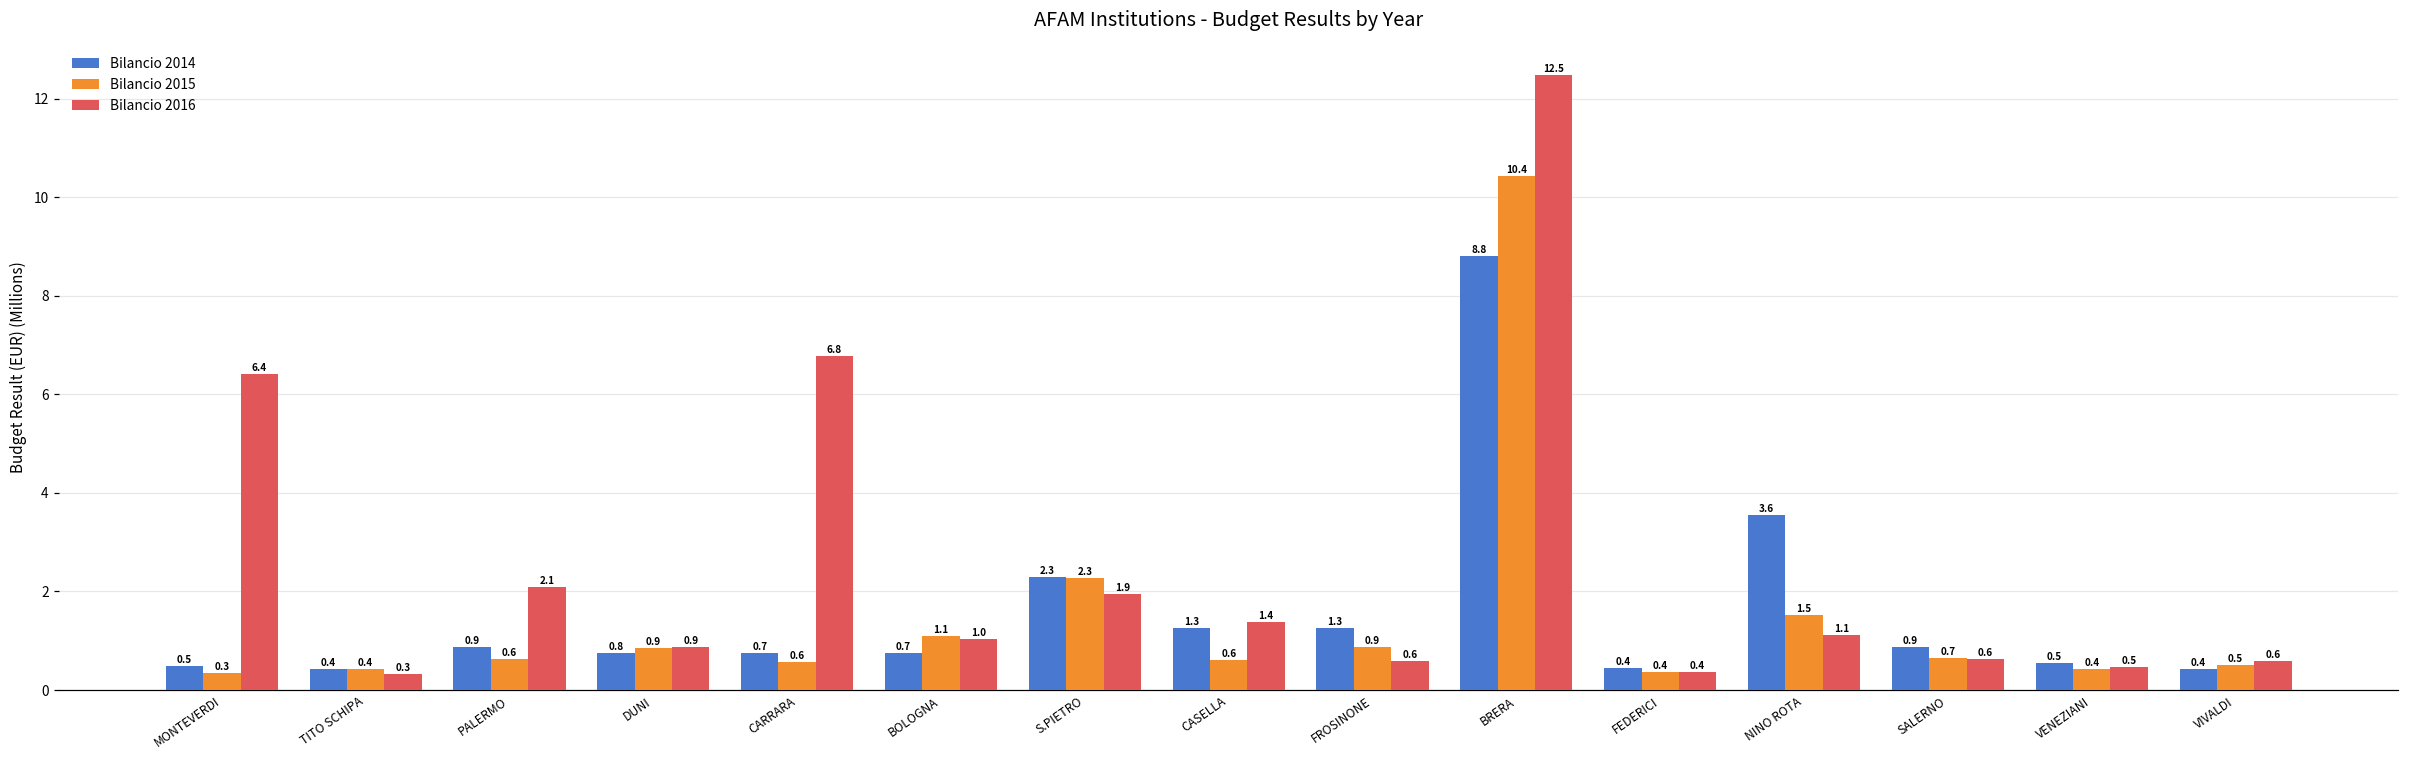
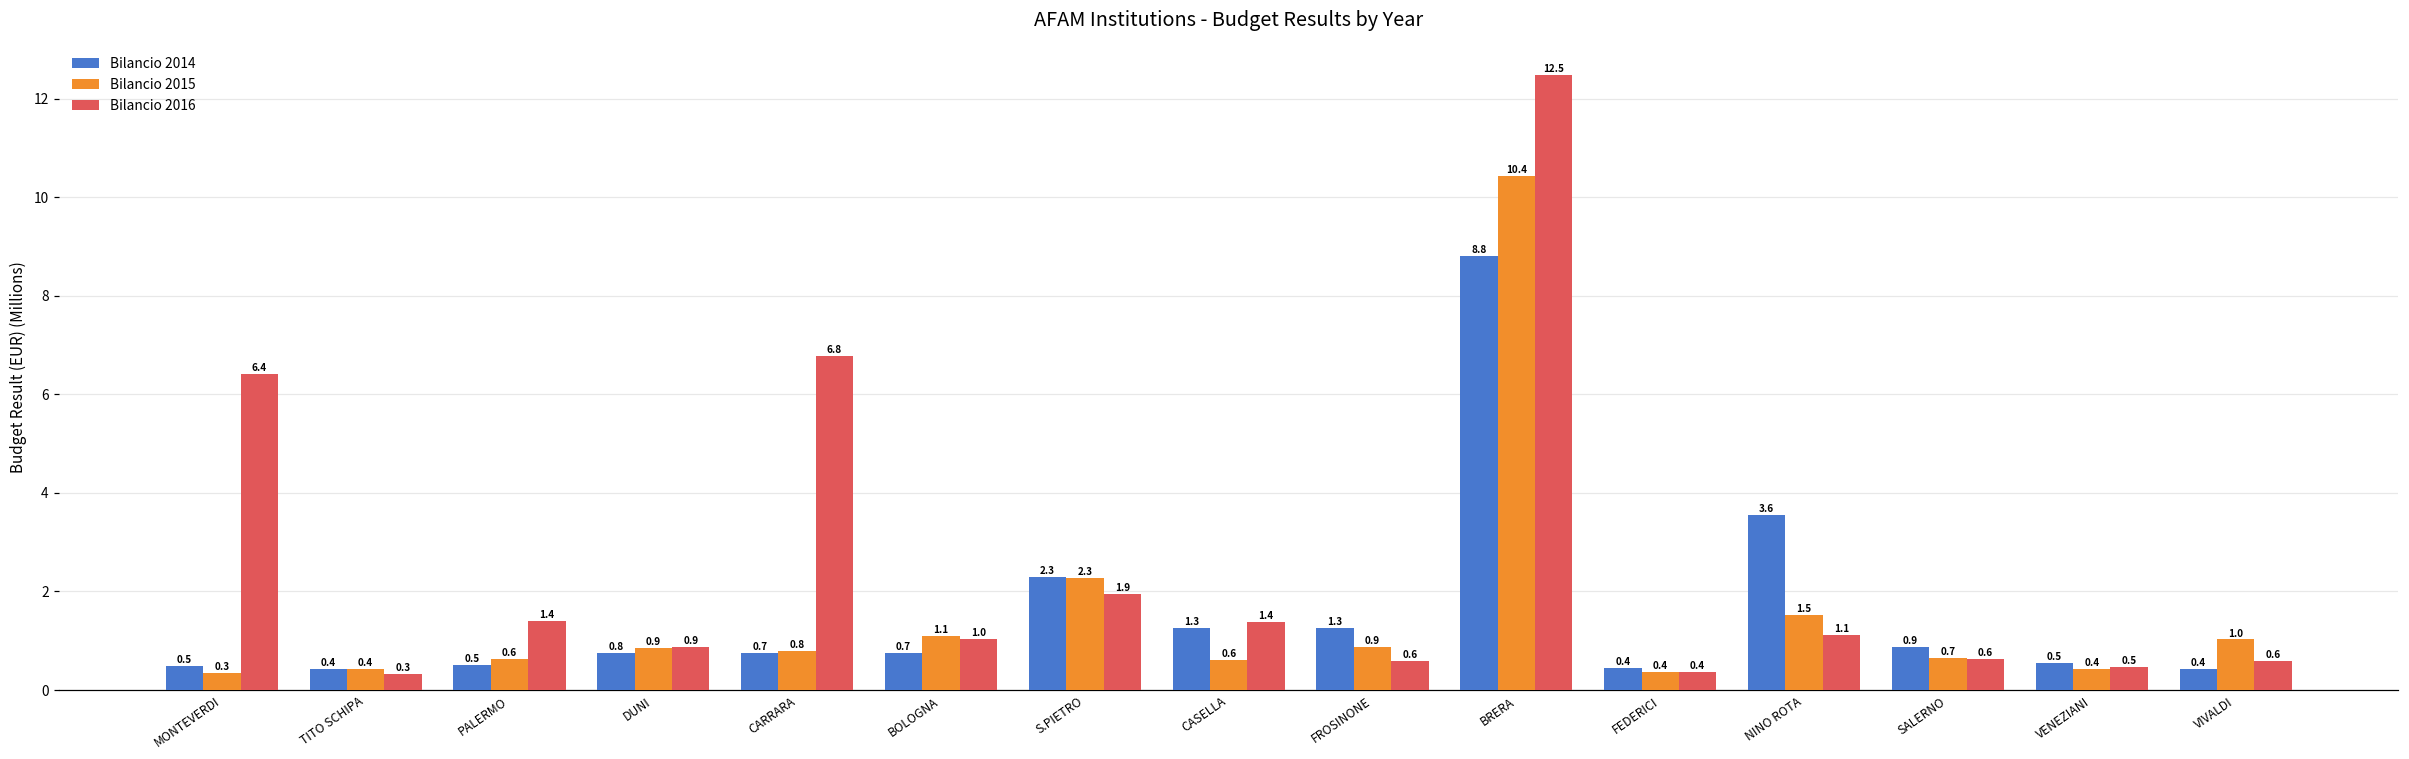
Bilancio 2014, PALERMO: 0.9 -> 0.5
Bilancio 2016, PALERMO: 2.1 -> 1.4
Bilancio 2015, CARRARA: 0.6 -> 0.8
Bilancio 2015, VIVALDI: 0.5 -> 1.0
